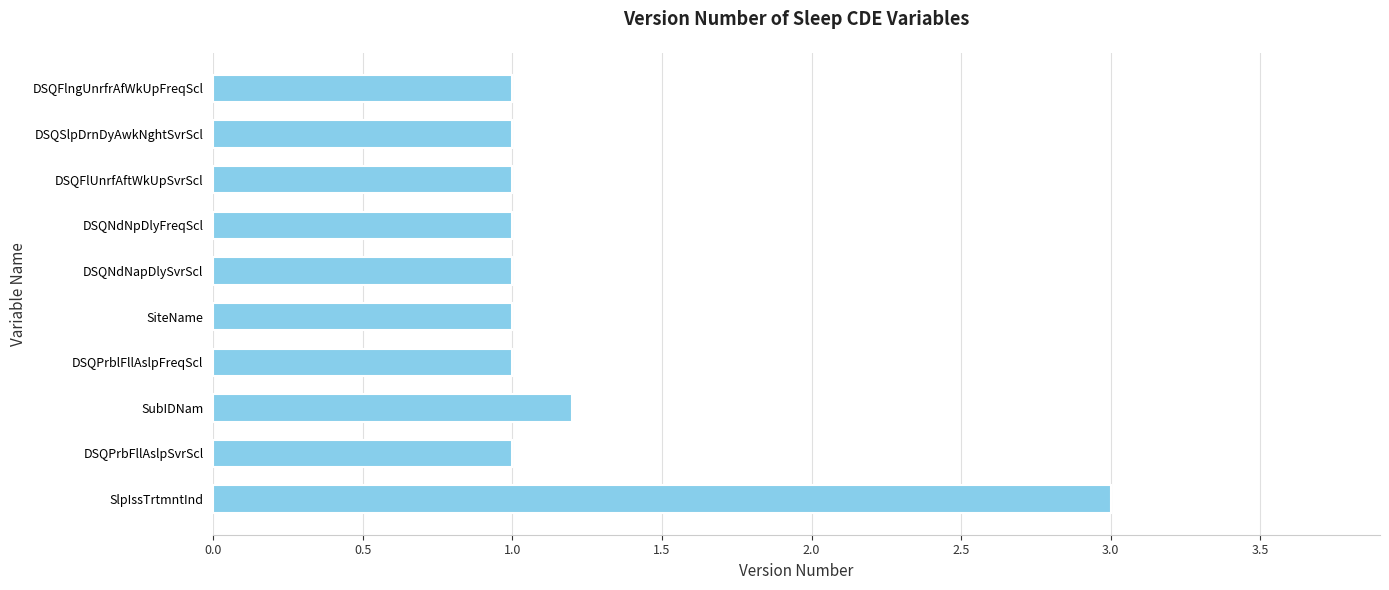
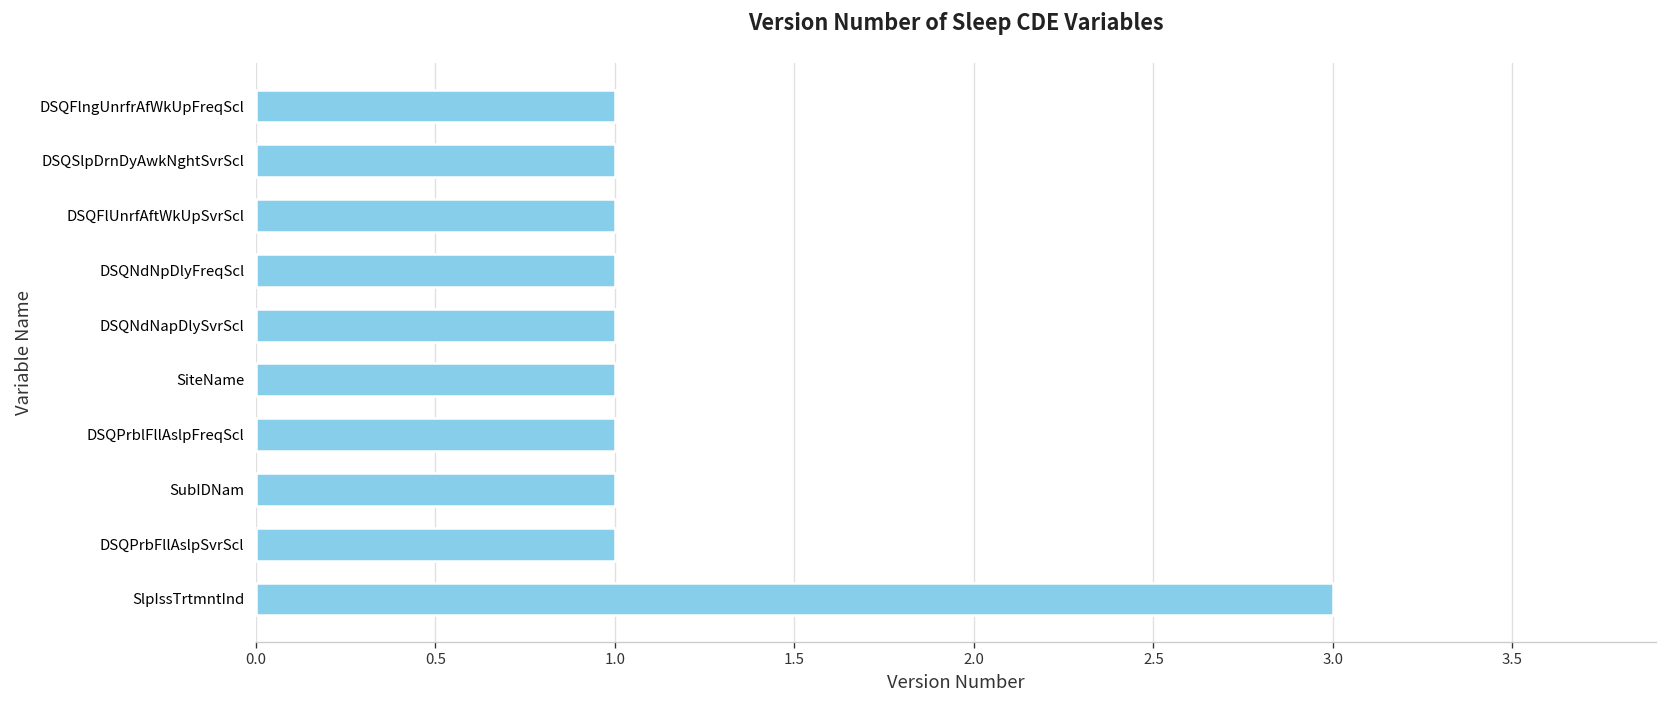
SubIDNam: 1.2 -> 1.0
